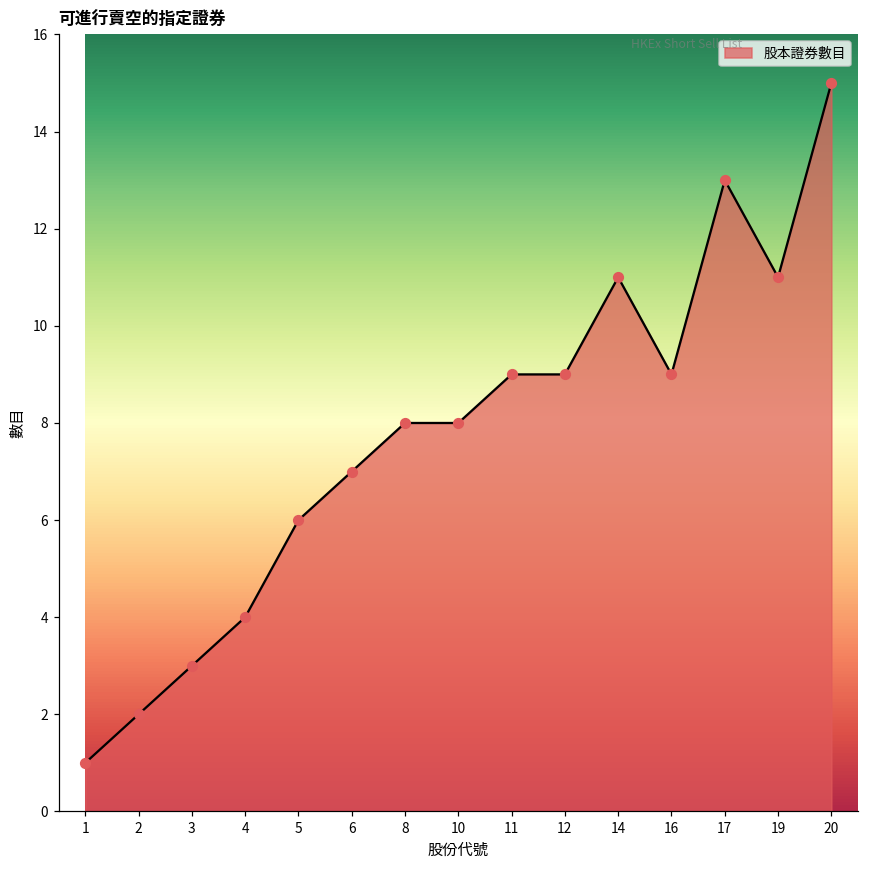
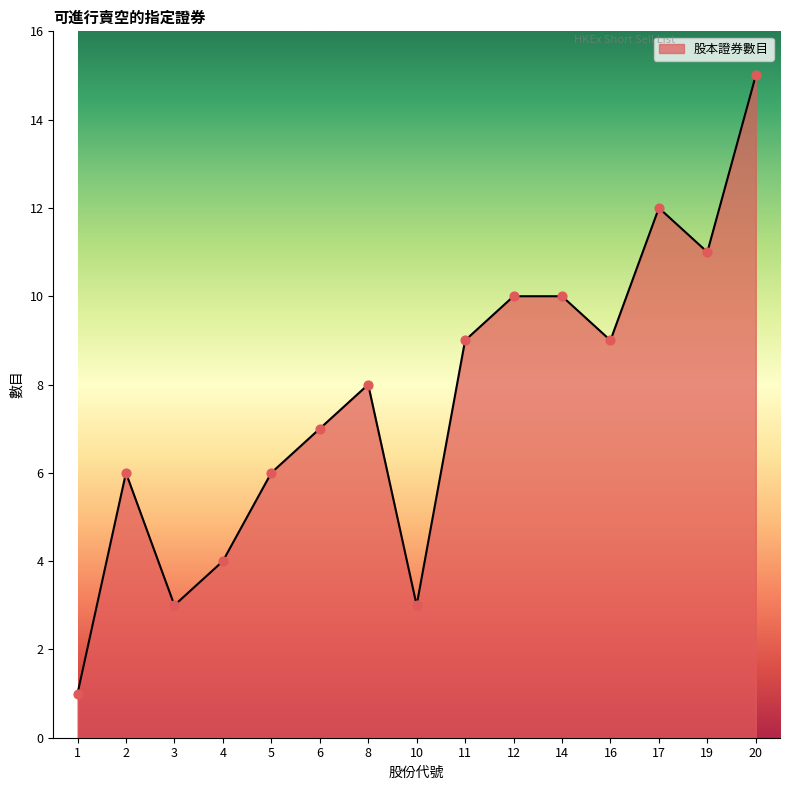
2: 2 -> 6
10: 8 -> 3
12: 9 -> 10
14: 11 -> 10
17: 13 -> 12
